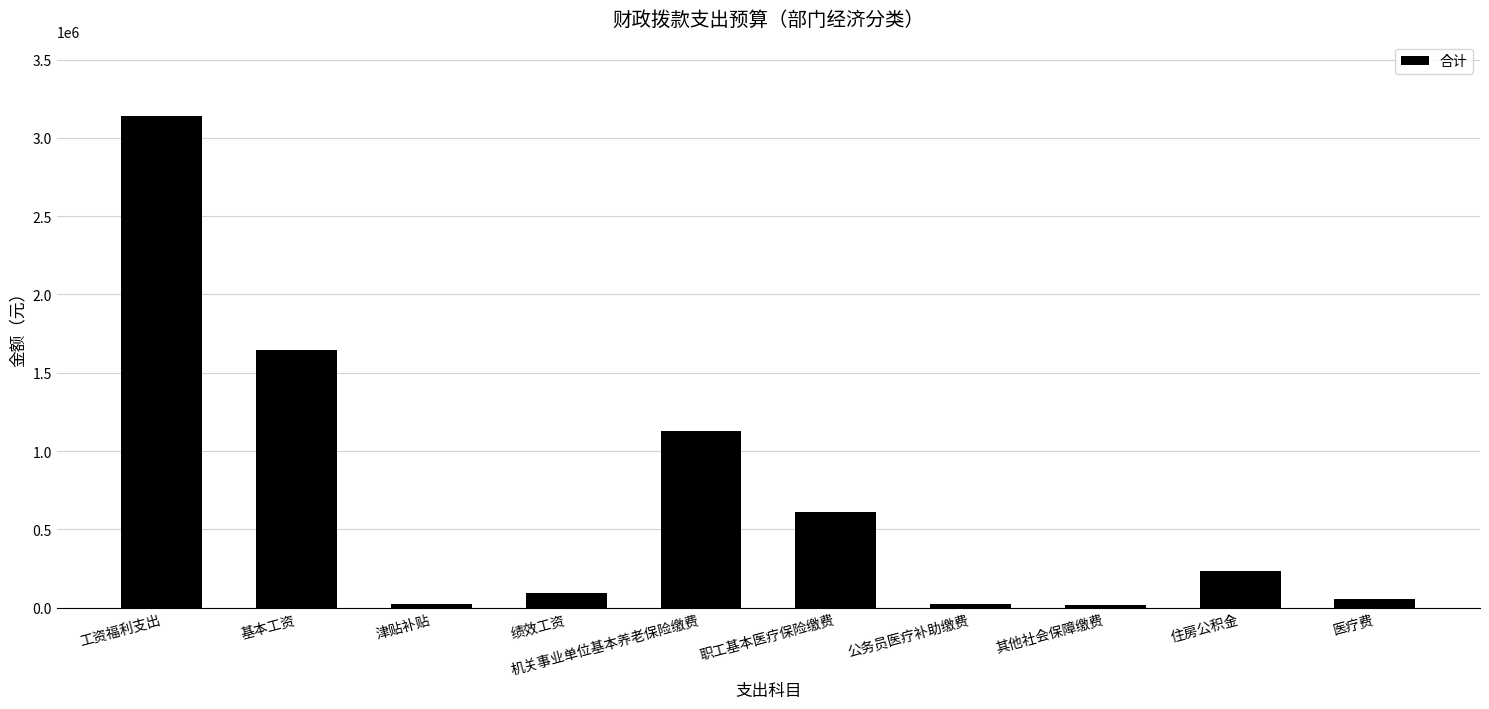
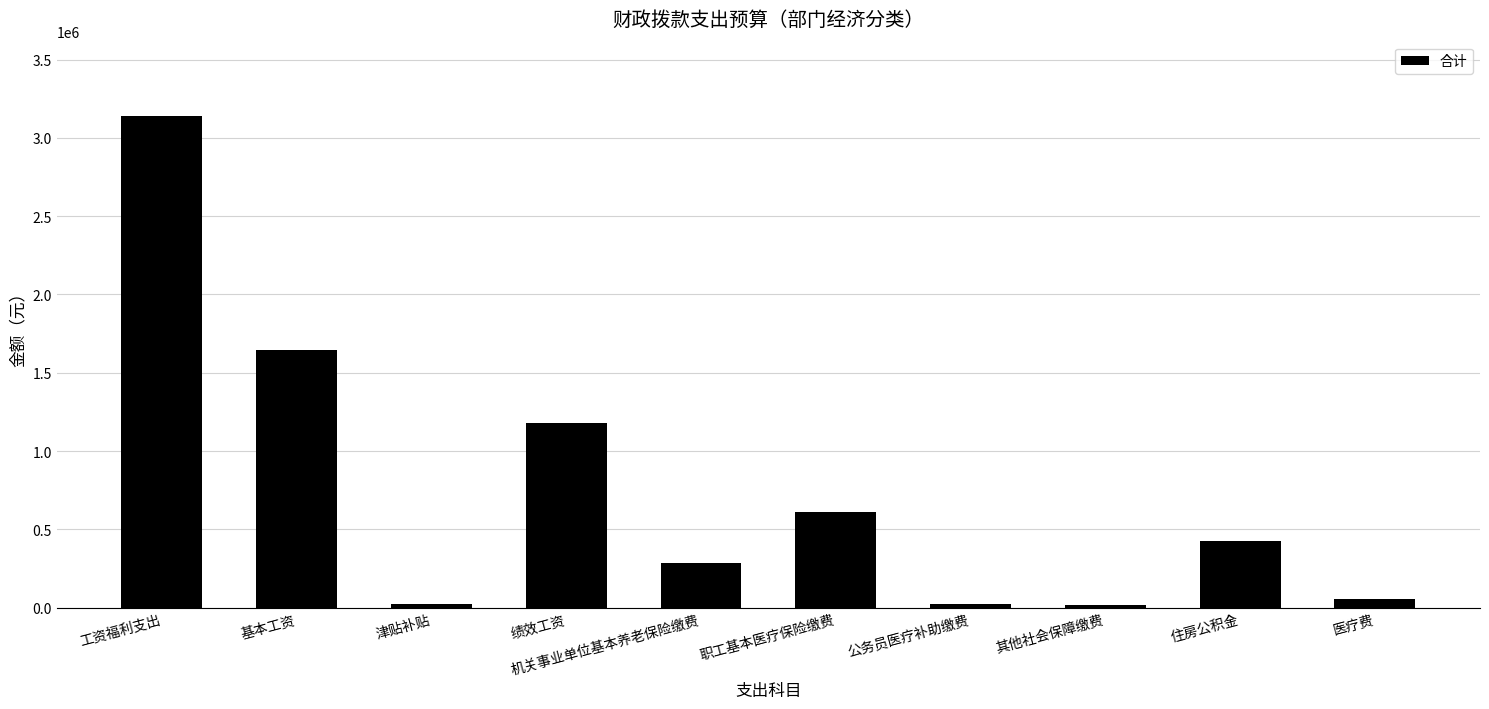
绩效工资: 100000 -> 1180000
机关事业单位基本养老保险缴费: 1130000 -> 290000
住房公积金: 240000 -> 420000
